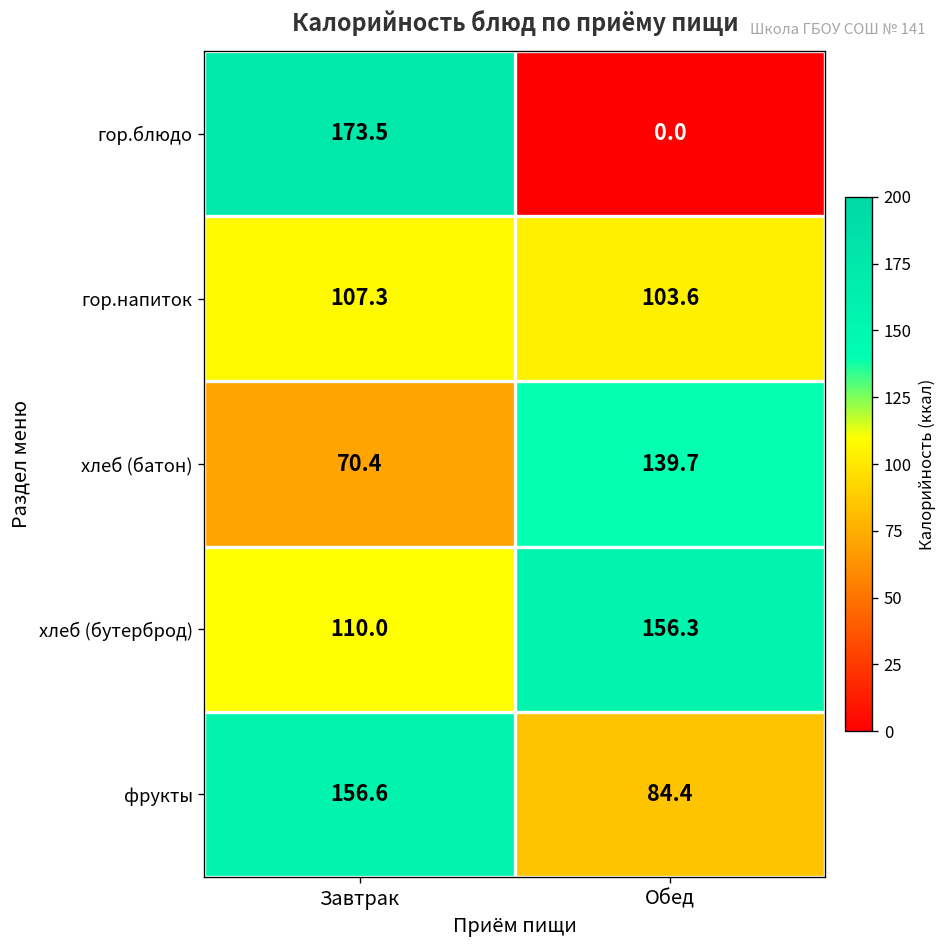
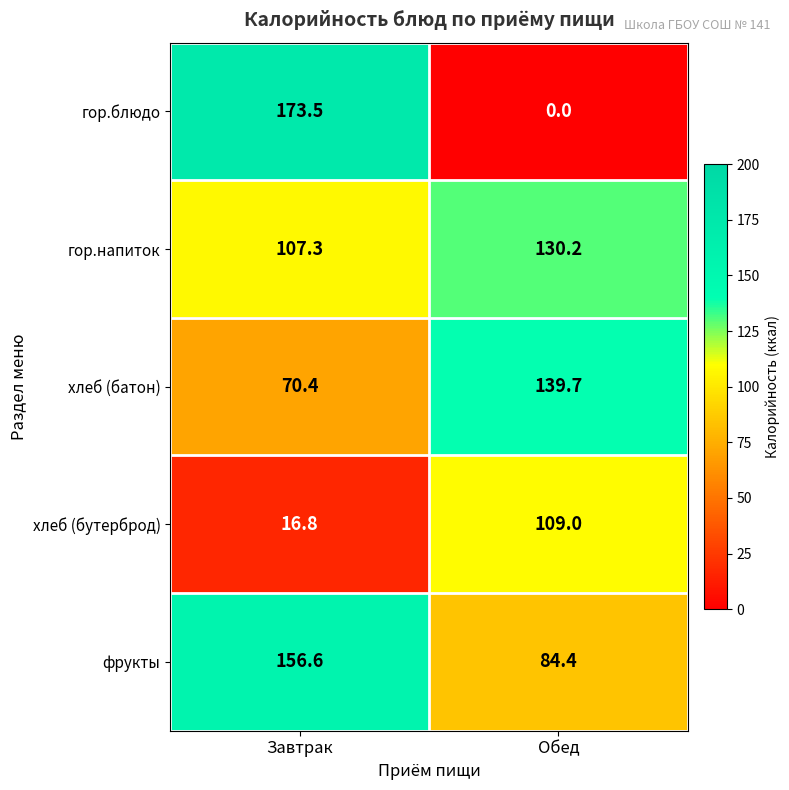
гор.напиток, Обед: 103.6 -> 130.2
хлеб (бутерброд), Завтрак: 110.0 -> 16.8
хлеб (бутерброд), Обед: 156.3 -> 109.0
